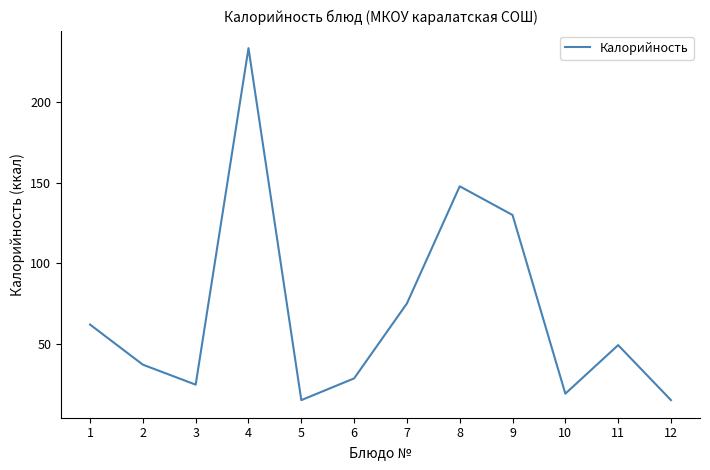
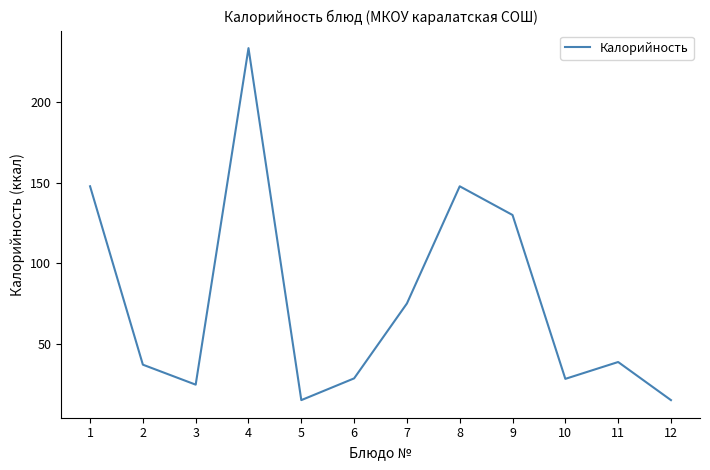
1: 62 -> 148
10: 19 -> 28
11: 49 -> 39
